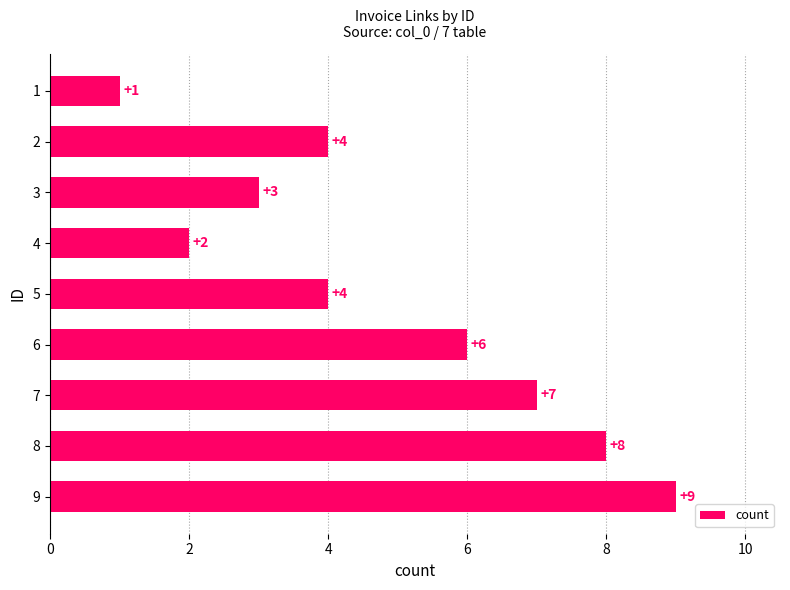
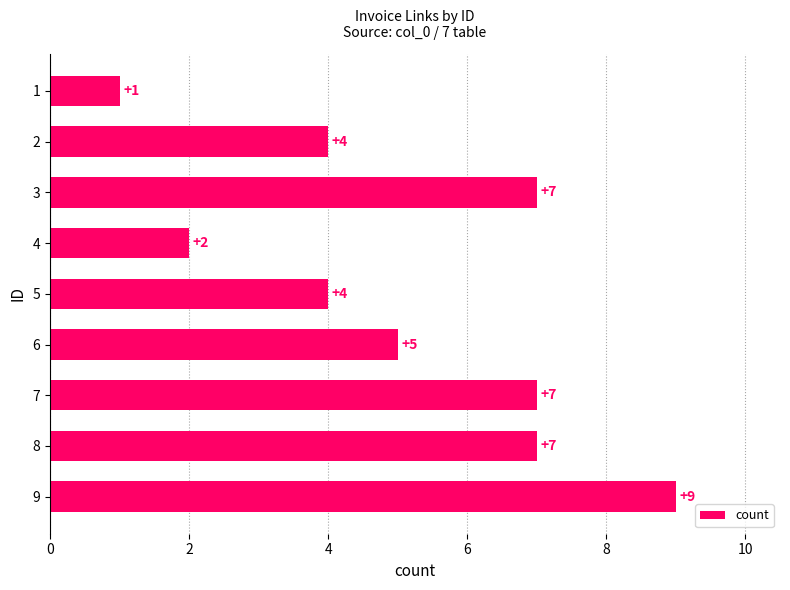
3: +3 -> +7
6: +6 -> +5
8: +8 -> +7
